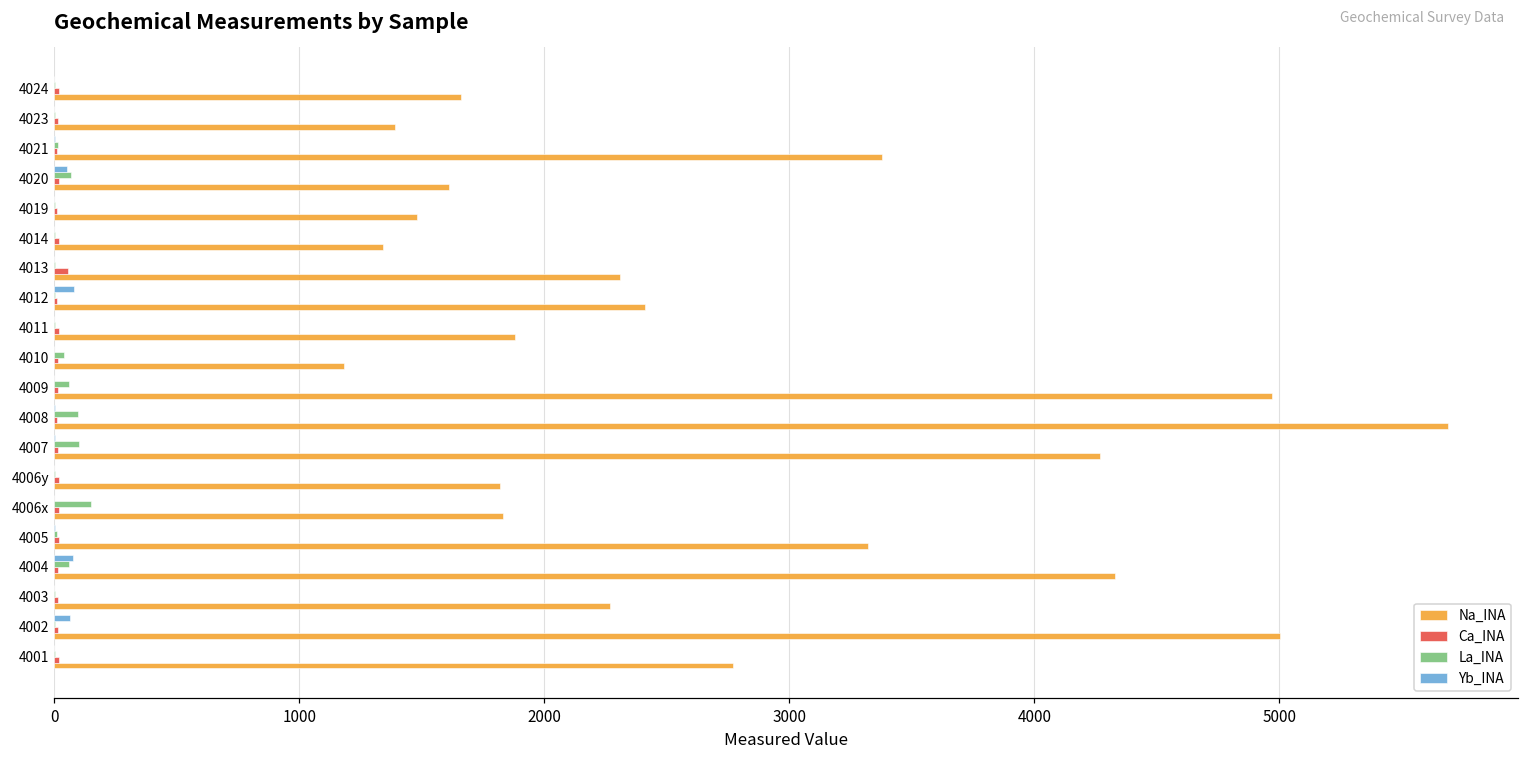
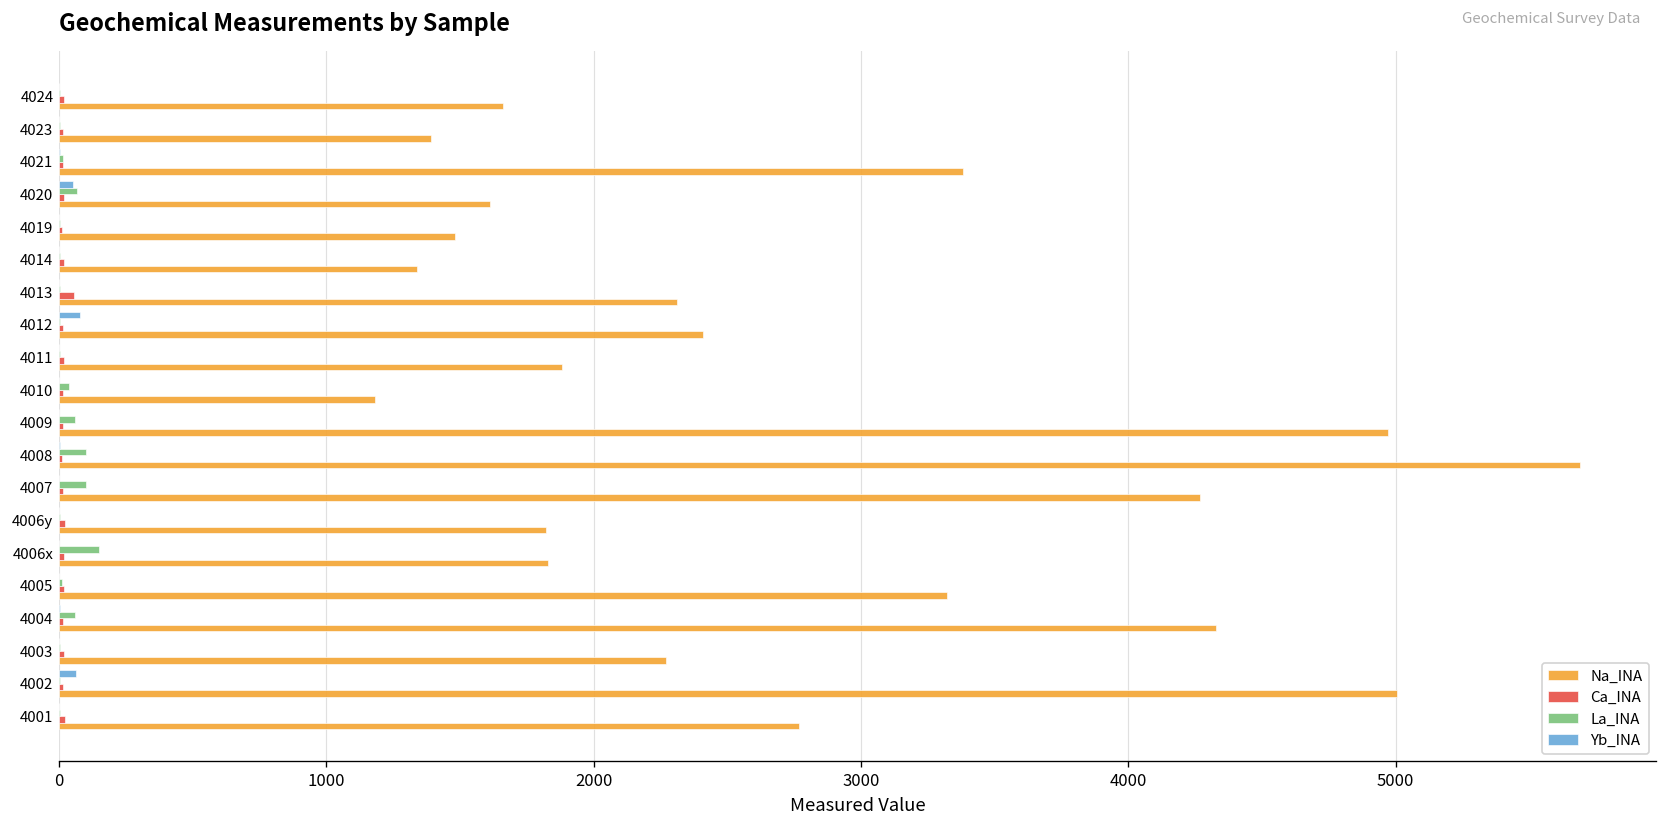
Yb_INA, 4004: 80 -> 0
